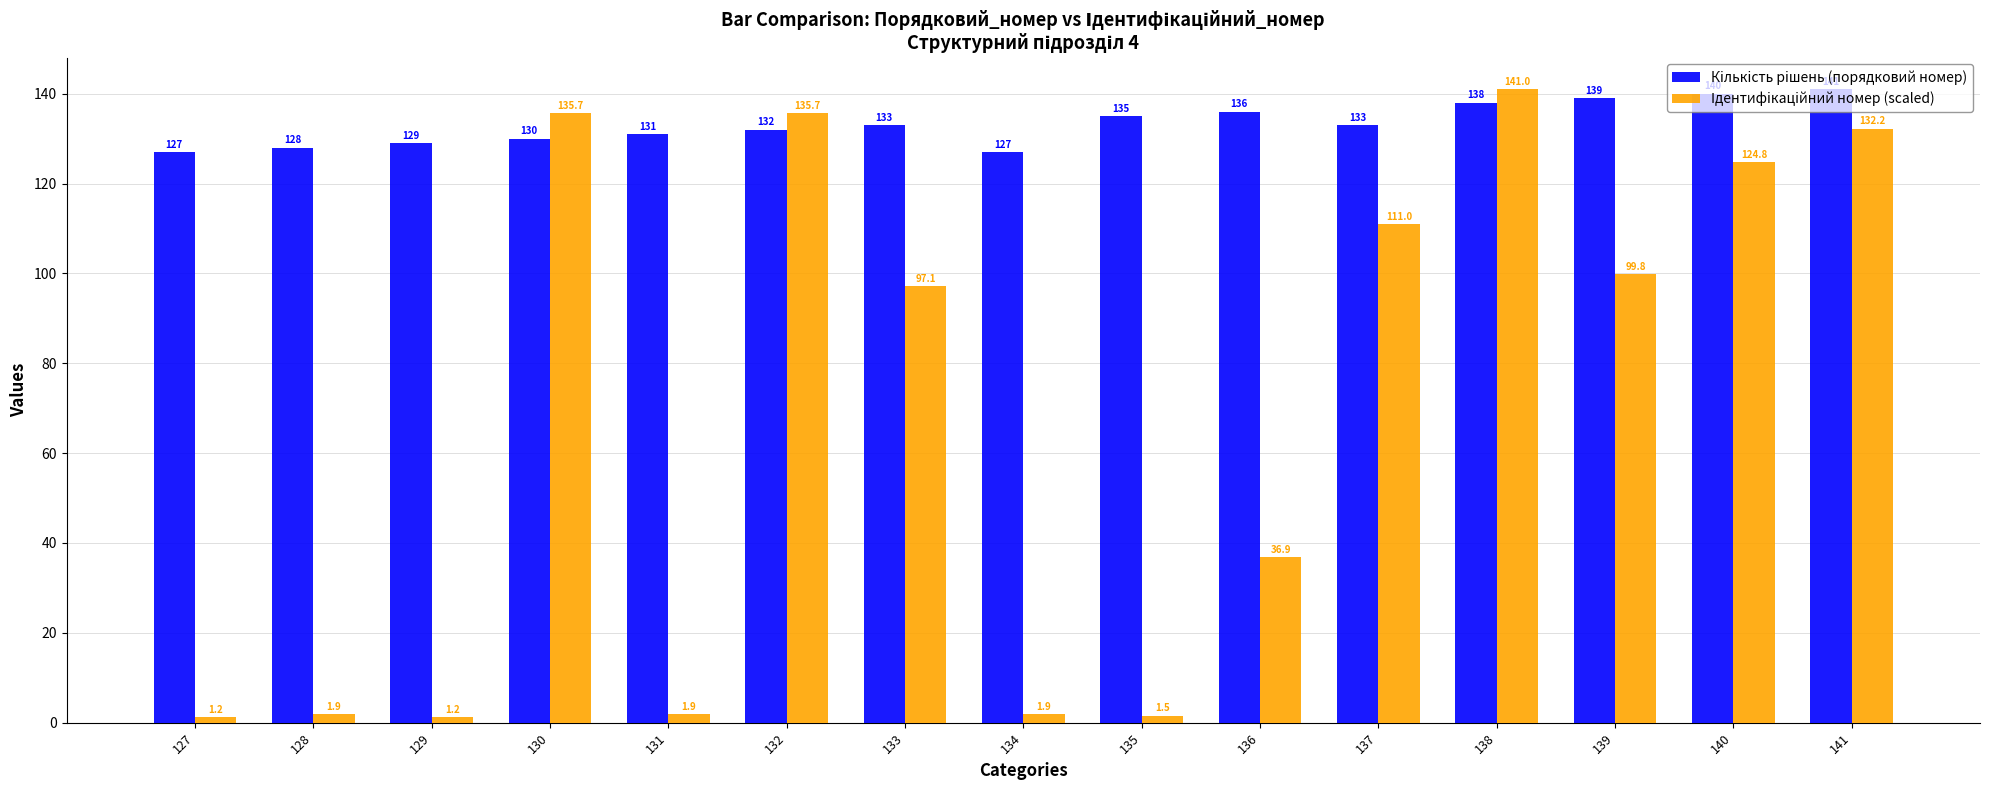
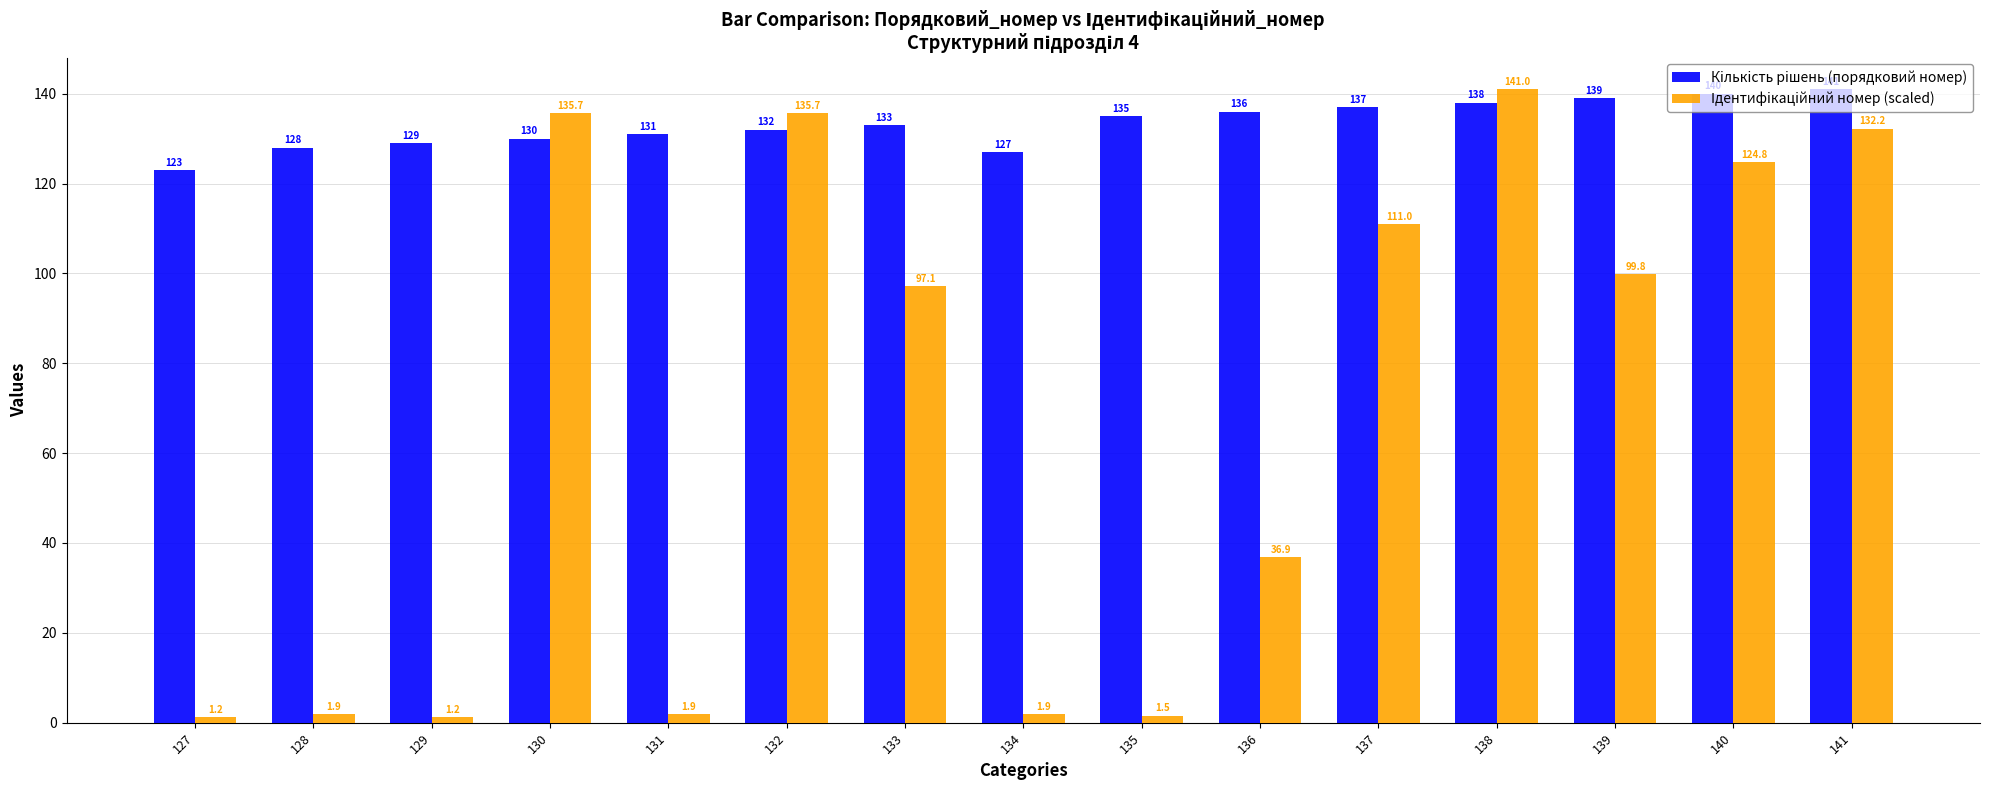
Кількість рішень (порядковий номер), 127: 127 -> 123
Кількість рішень (порядковий номер), 137: 133 -> 137
